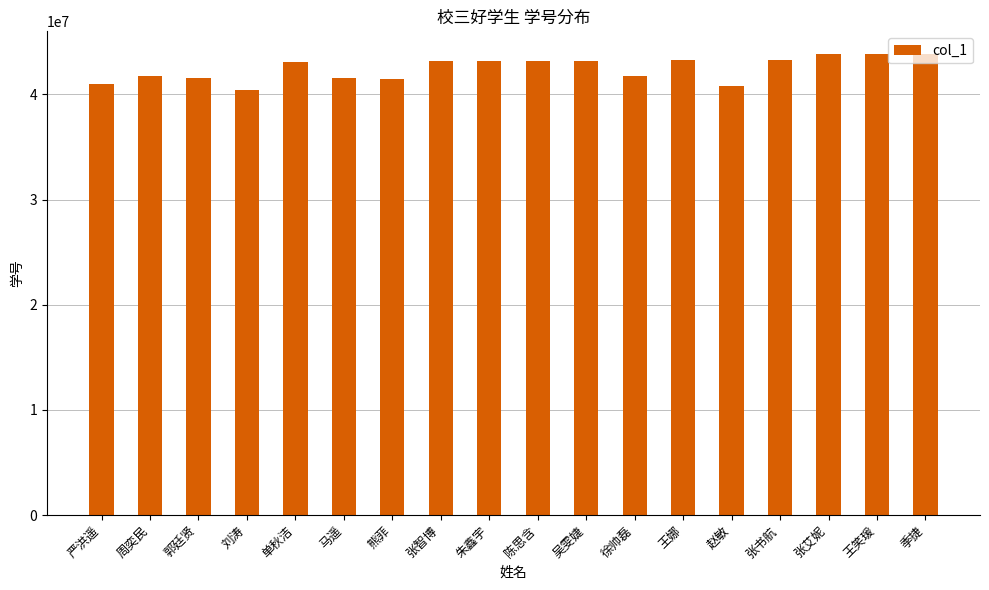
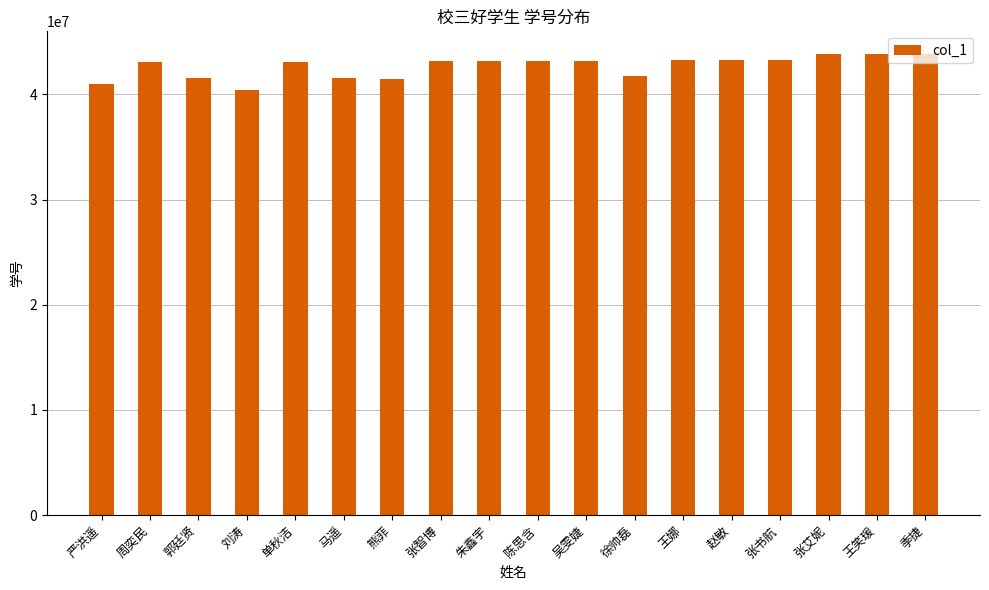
周奕民: 41800000 -> 43100000
赵敏: 40800000 -> 43300000
